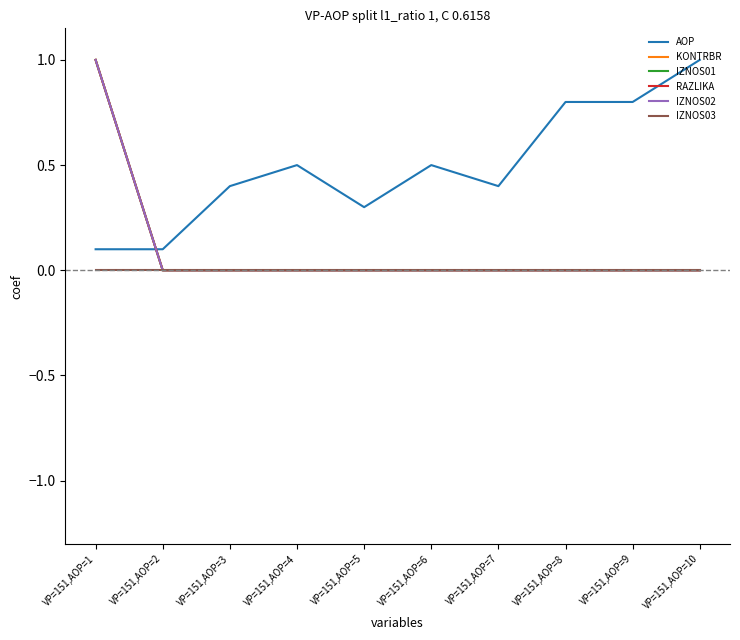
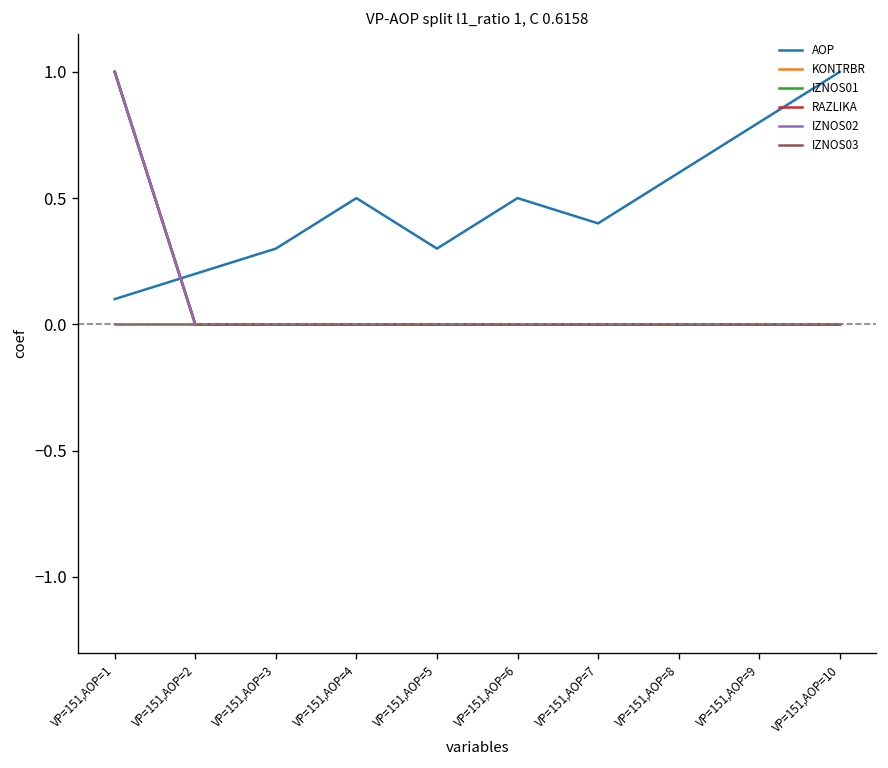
AOP, VP=151,AOP=2: 0.10 -> 0.20
AOP, VP=151,AOP=3: 0.40 -> 0.30
AOP, VP=151,AOP=8: 0.80 -> 0.60
